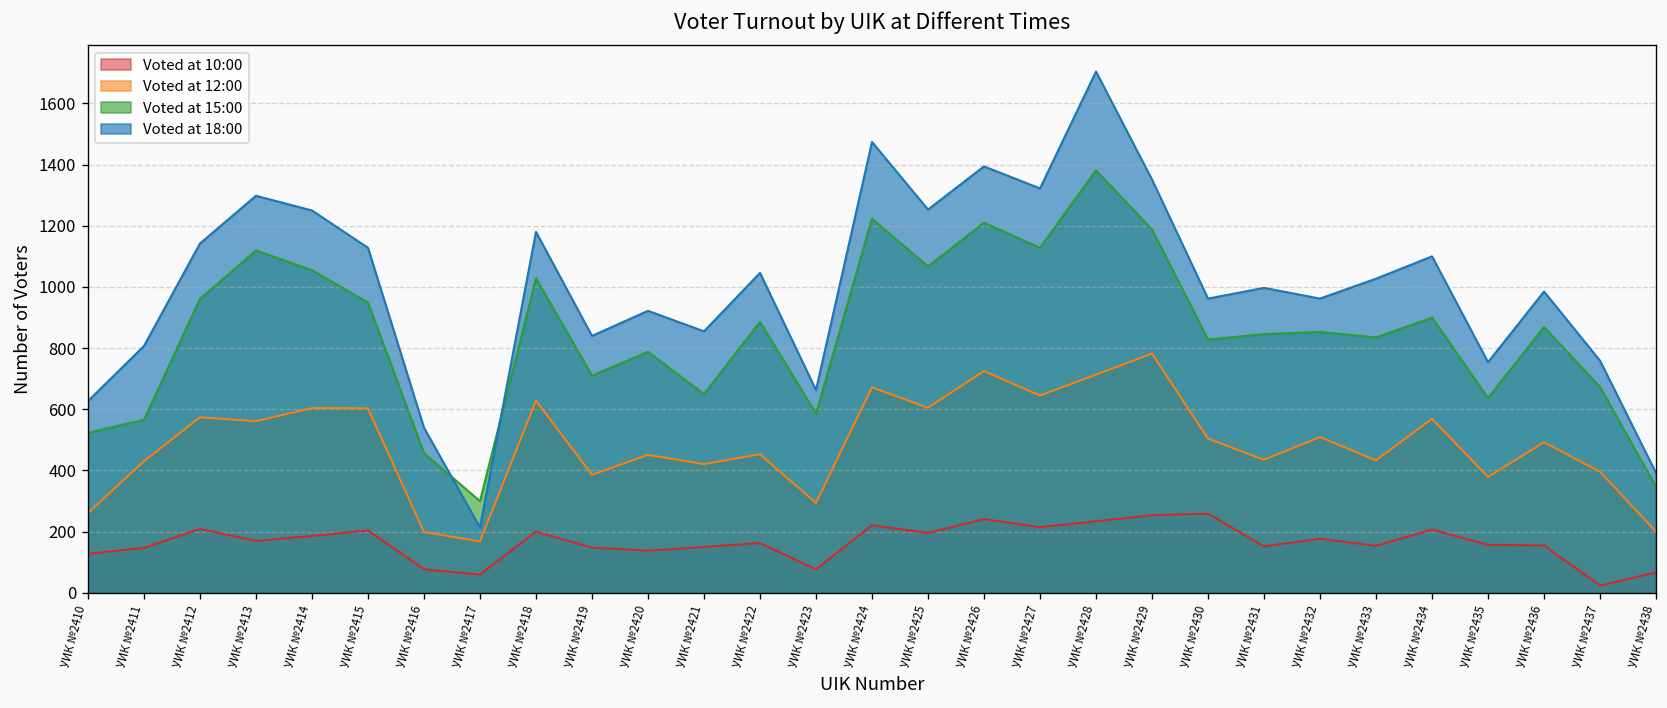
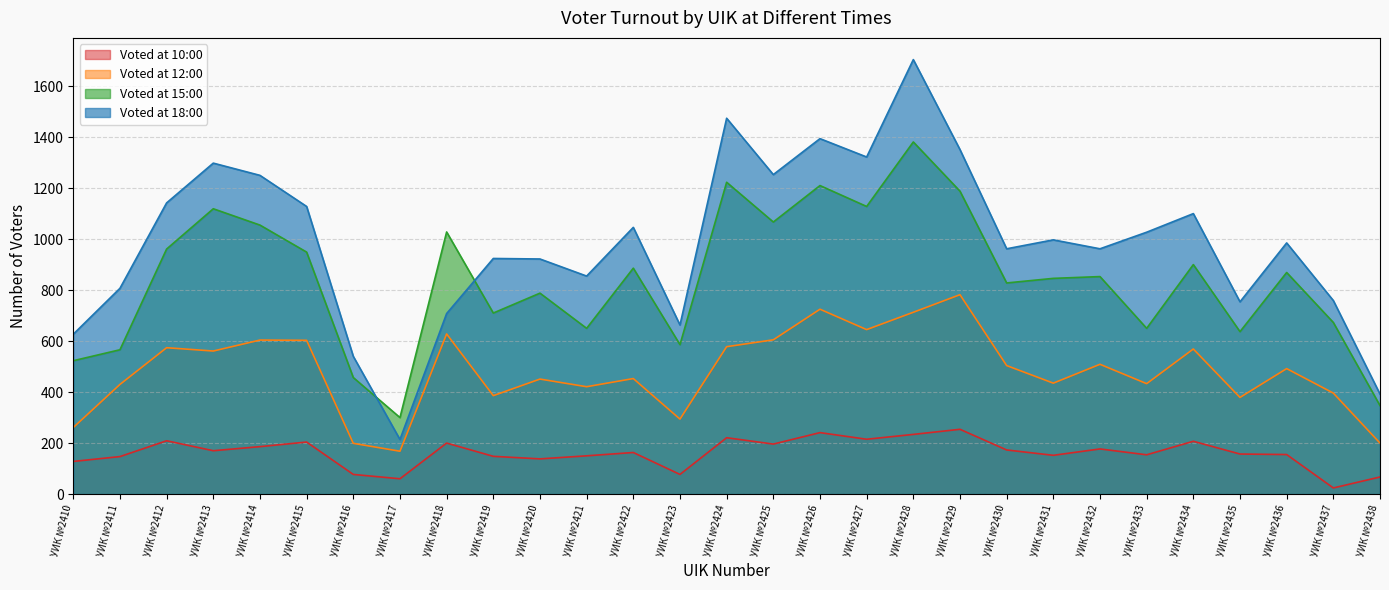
Voted at 18:00, УИК №2418: 1180 -> 710
Voted at 18:00, УИК №2419: 840 -> 920
Voted at 12:00, УИК №2424: 670 -> 580
Voted at 10:00, УИК №2430: 260 -> 170
Voted at 15:00, УИК №2433: 840 -> 650
